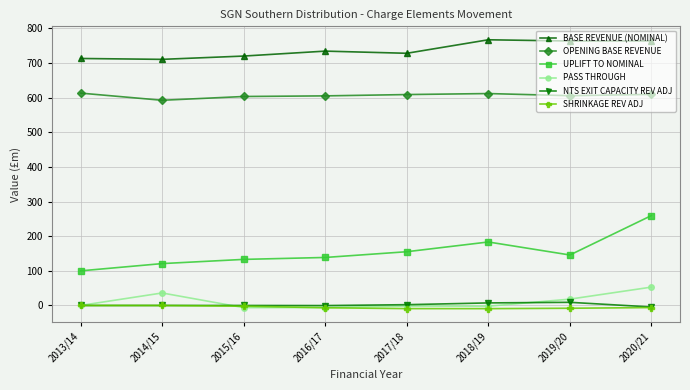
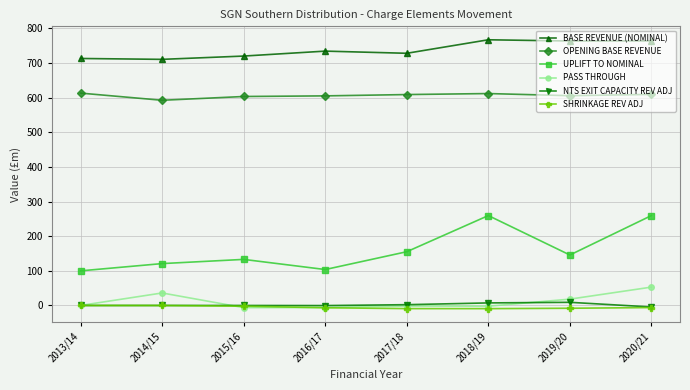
UPLIFT TO NOMINAL, 2016/17: 140 -> 100
UPLIFT TO NOMINAL, 2018/19: 180 -> 260
